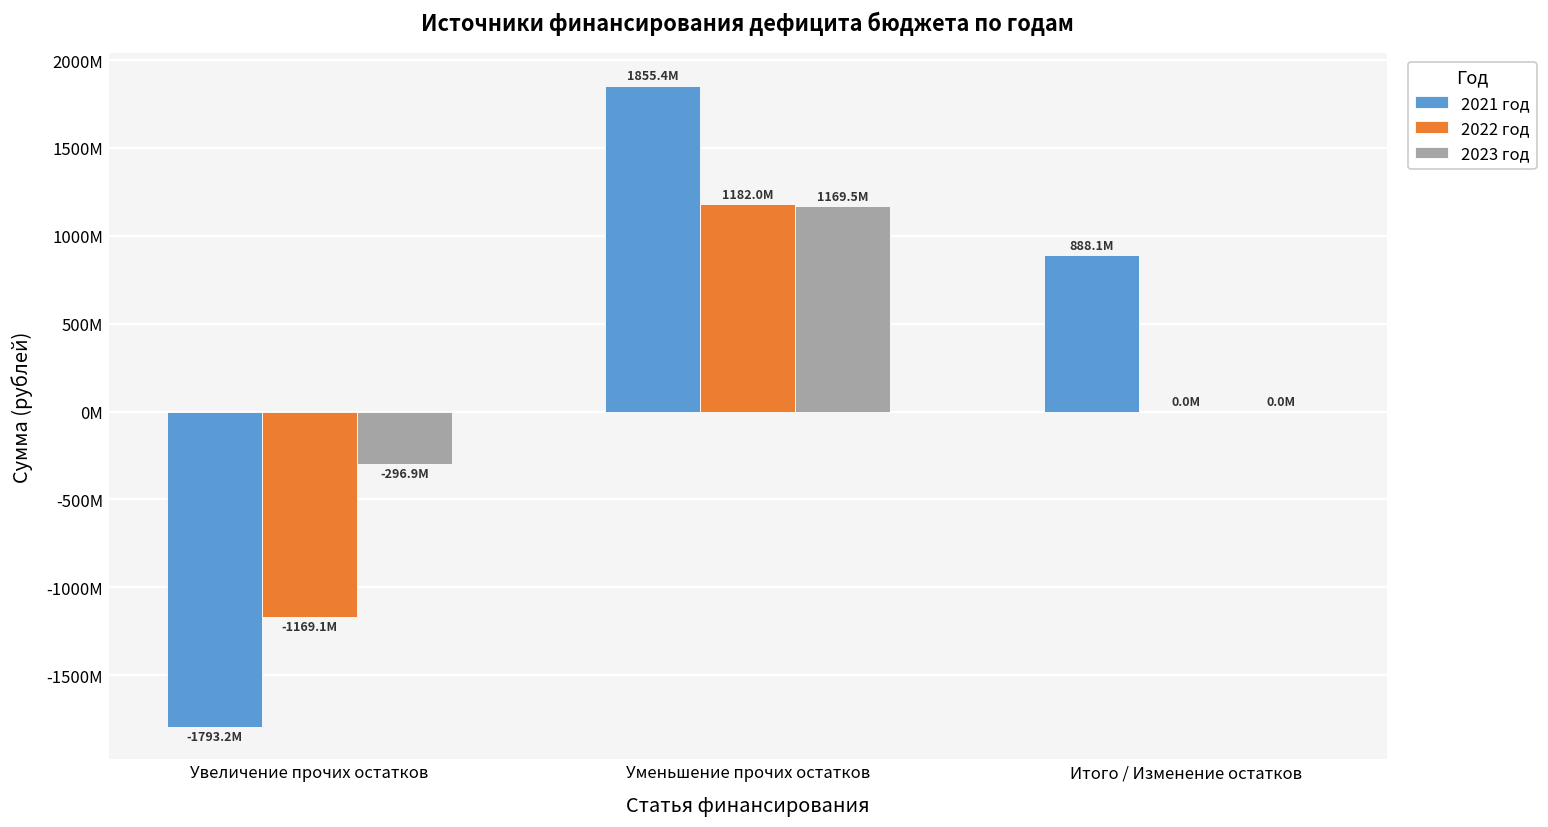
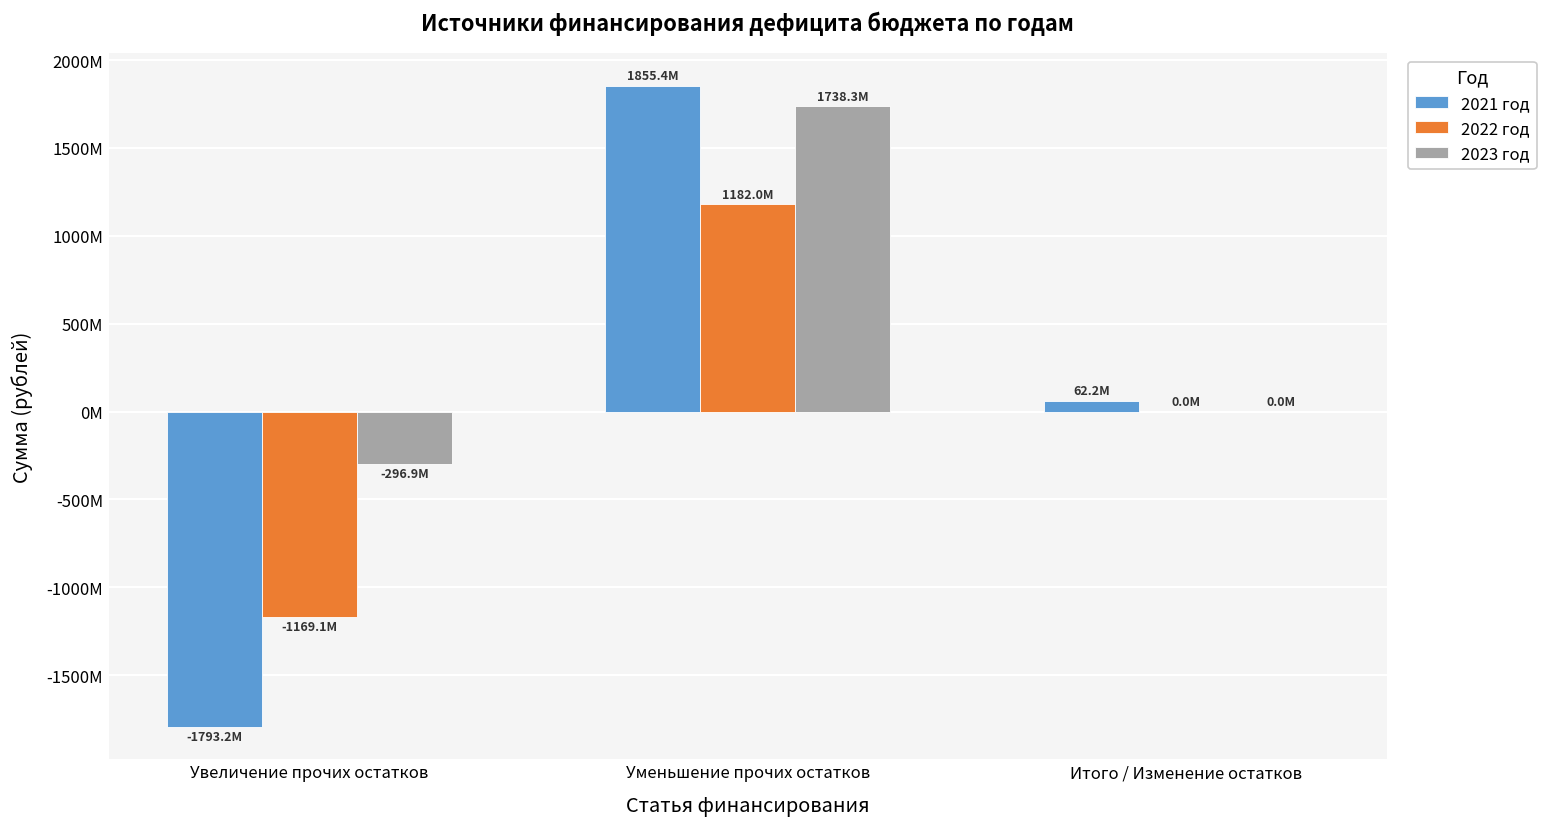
2023 год, Уменьшение прочих остатков: 1169.5M -> 1738.3M
2021 год, Итого / Изменение остатков: 888.1M -> 62.2M
